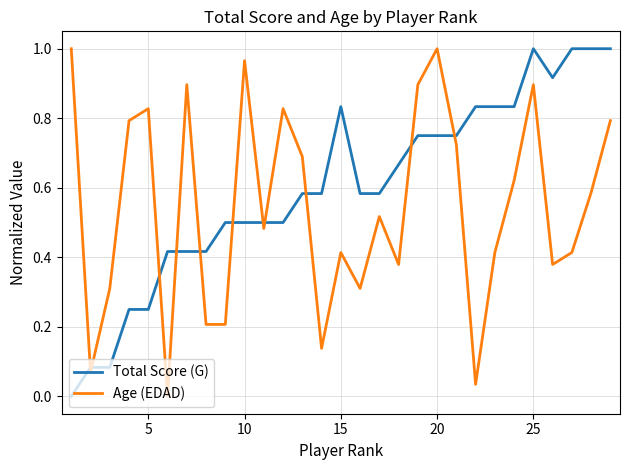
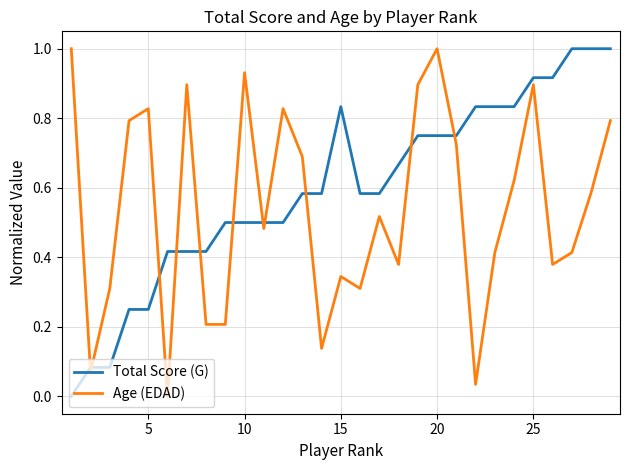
Age (EDAD), 10: 0.97 -> 0.93
Age (EDAD), 15: 0.41 -> 0.34
Total Score (G), 25: 1.00 -> 0.92
